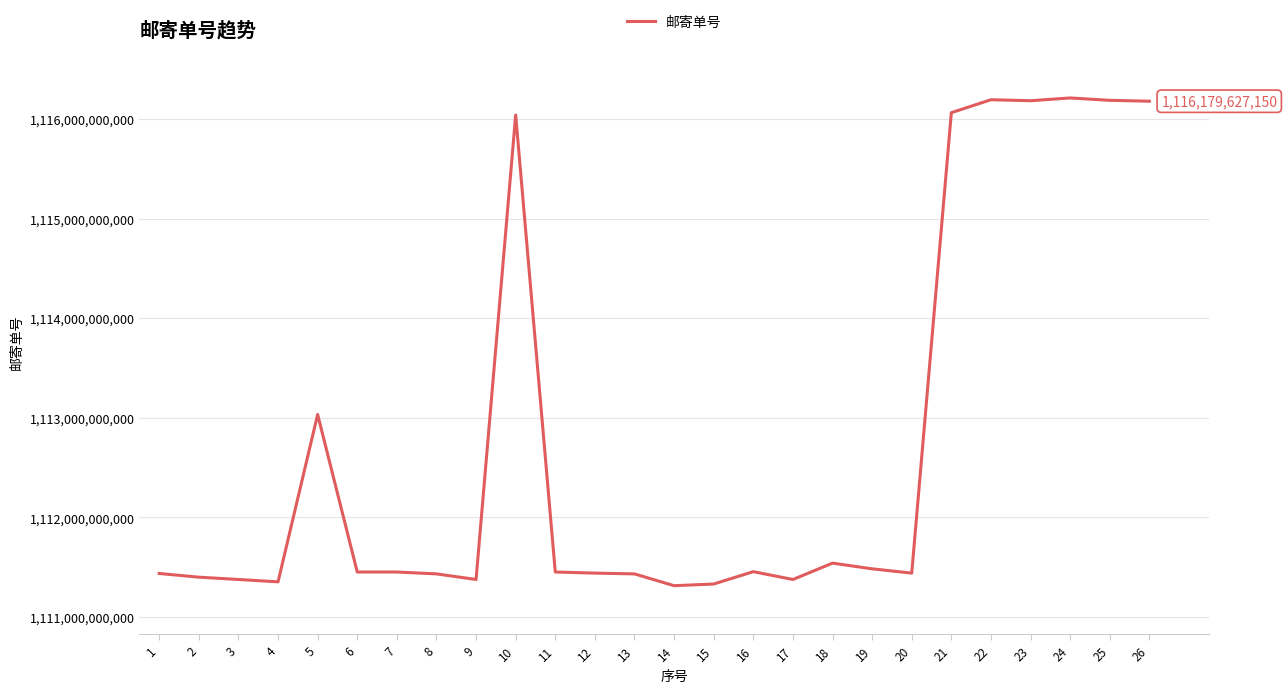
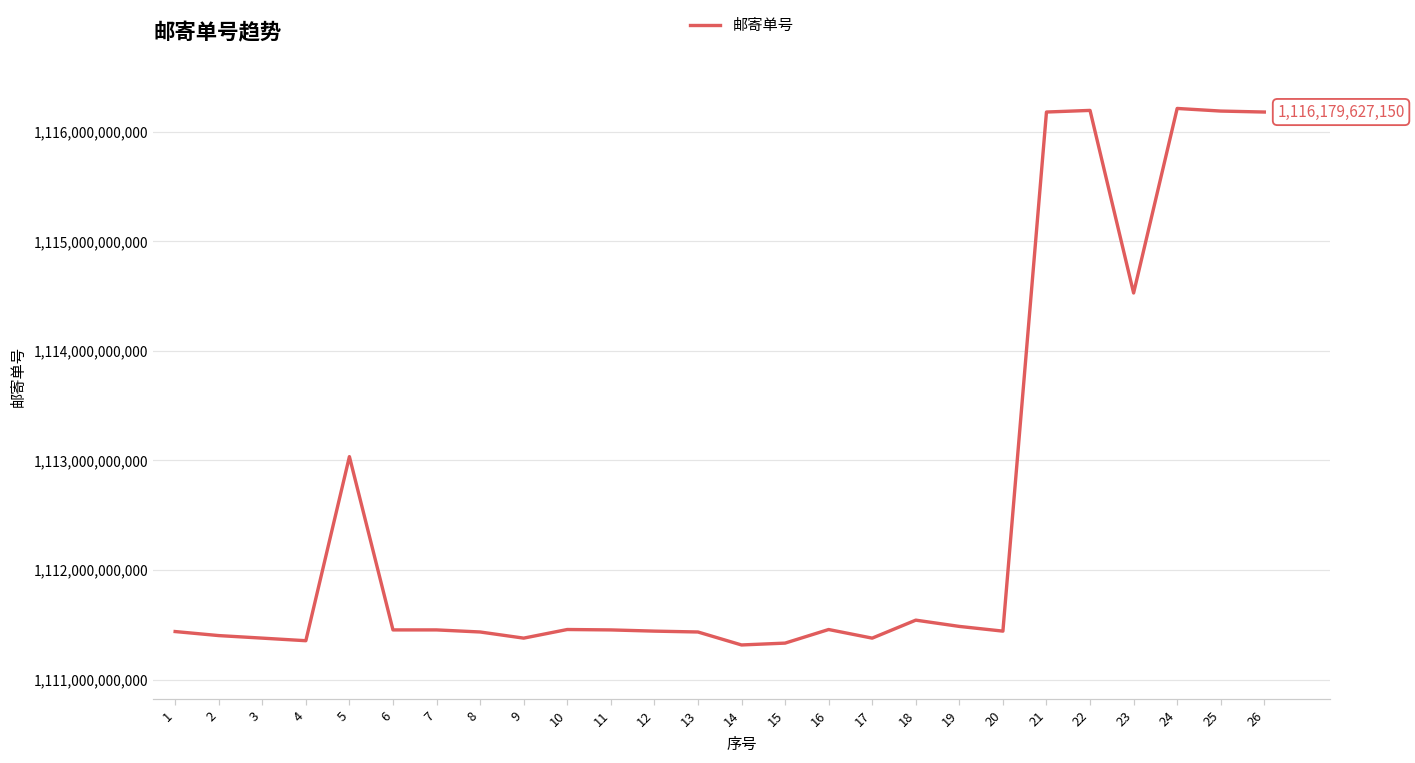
10: 1,116,000,000,000 -> 1,111,500,000,000
21: 1,116,100,000,000 -> 1,116,200,000,000
23: 1,116,200,000,000 -> 1,114,500,000,000
